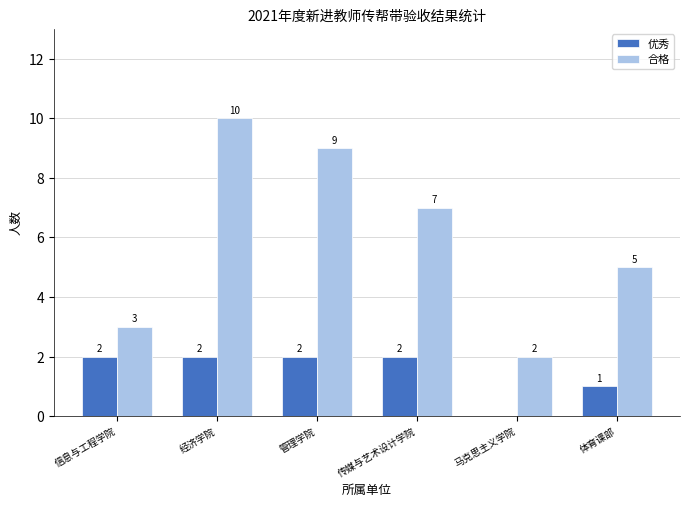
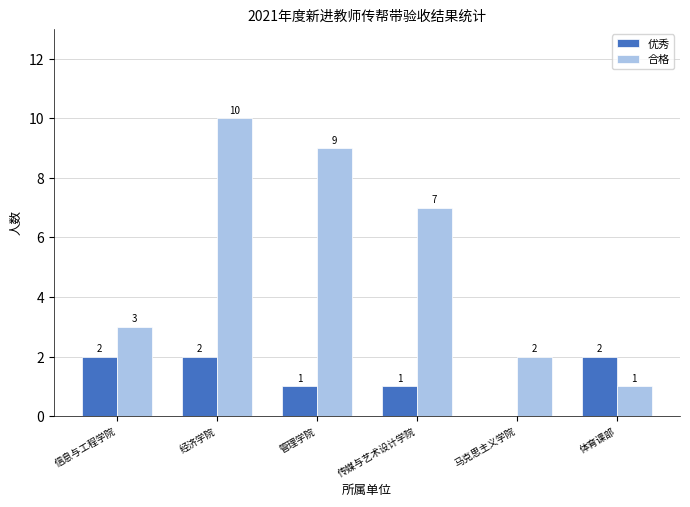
优秀, 管理学院: 2 -> 1
优秀, 传媒与艺术设计学院: 2 -> 1
优秀, 体育课部: 1 -> 2
合格, 体育课部: 5 -> 1
